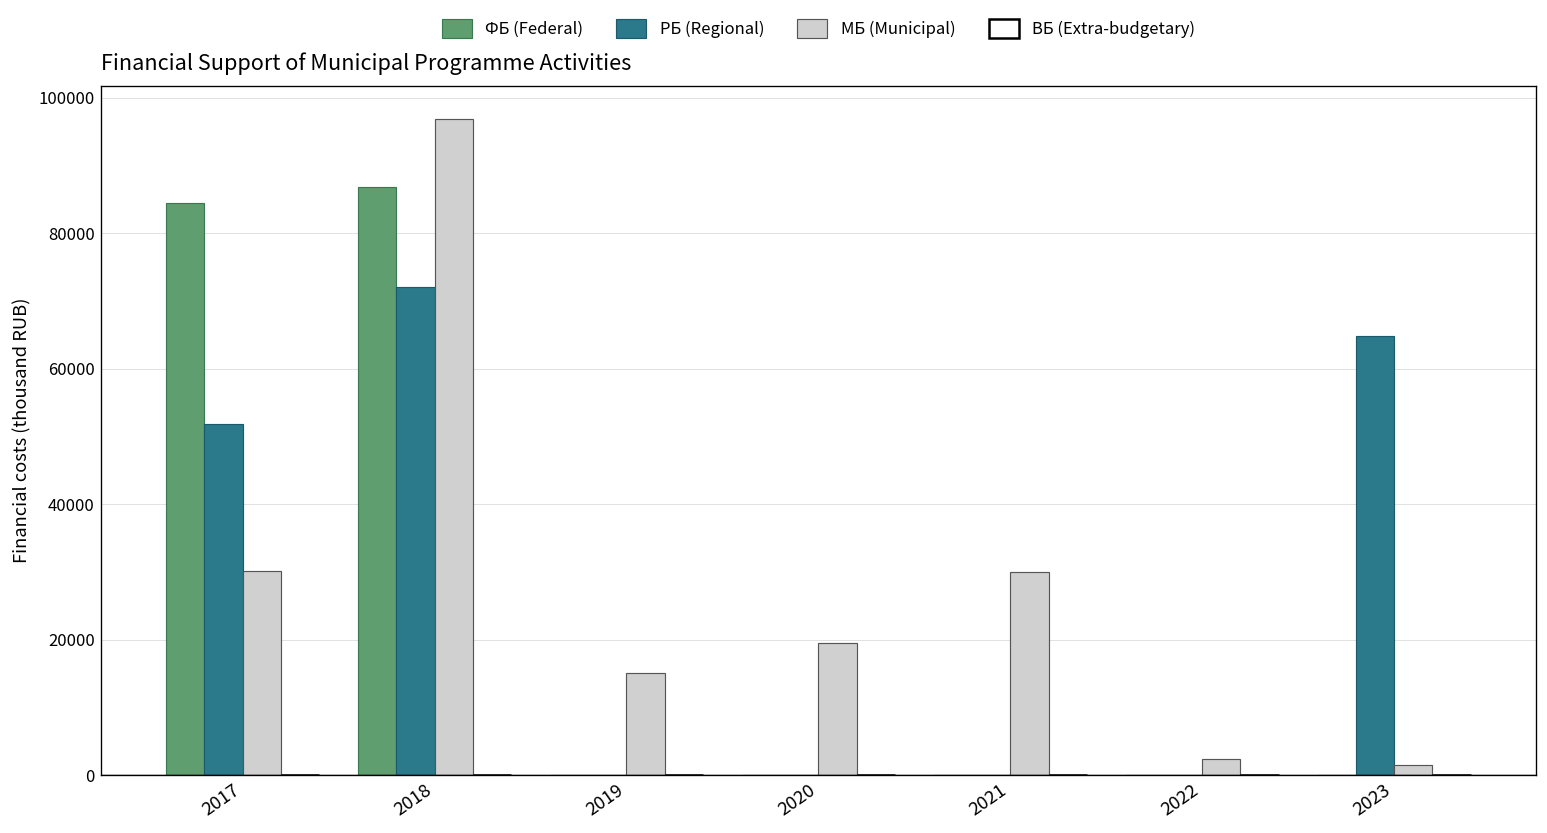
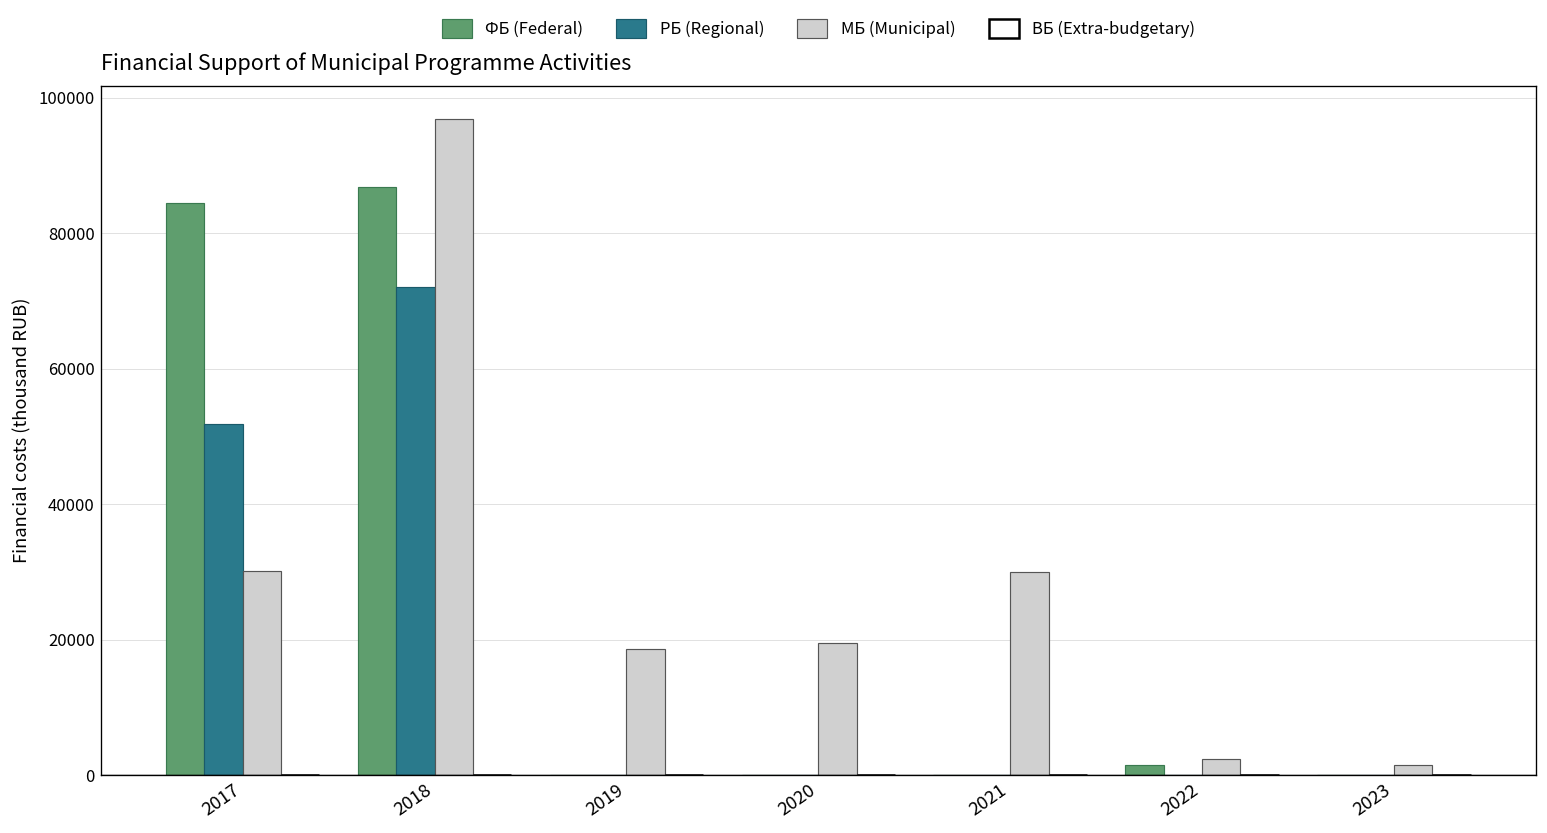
МБ (Municipal), 2019: 15000 -> 19000
ФБ (Federal), 2022: 0 -> 1000
РБ (Regional), 2023: 65000 -> 0
